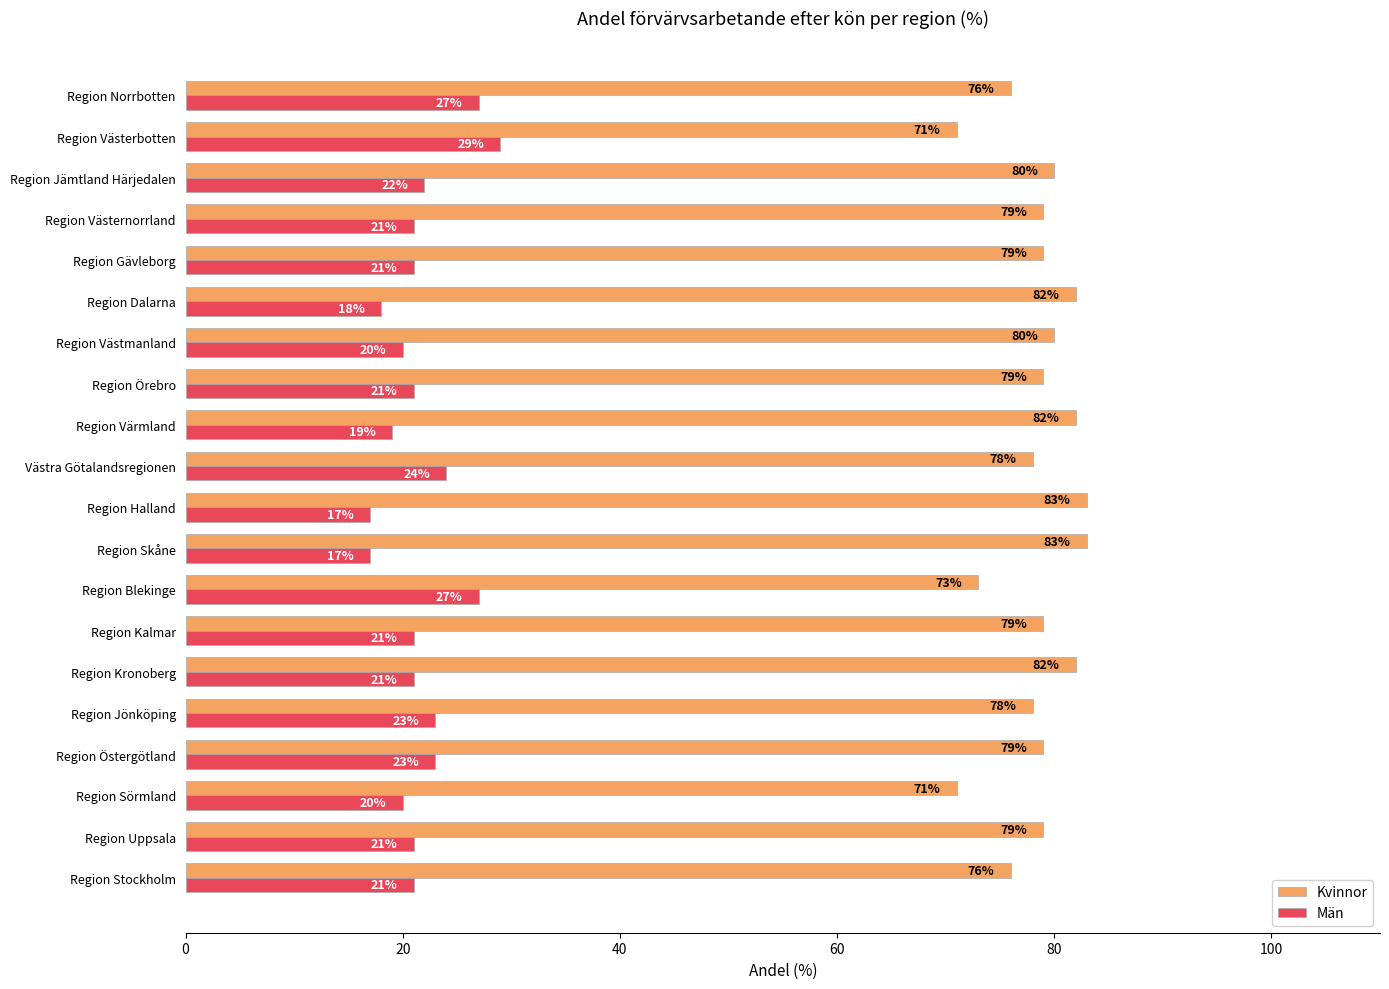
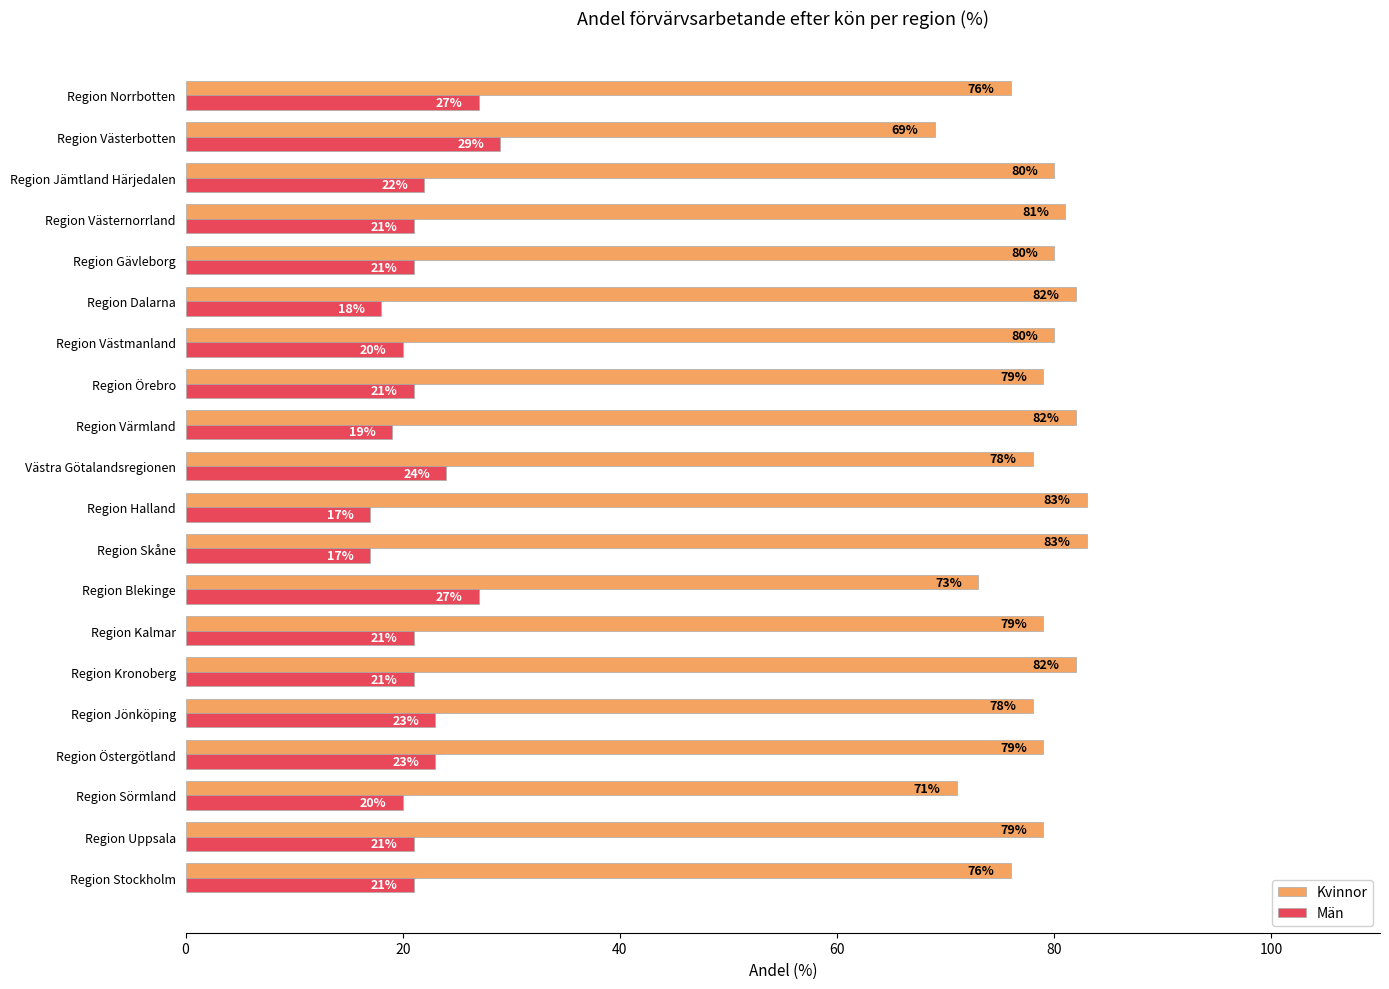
Kvinnor, Region Västerbotten: 71% -> 69%
Kvinnor, Region Västernorrland: 79% -> 81%
Kvinnor, Region Gävleborg: 79% -> 80%
